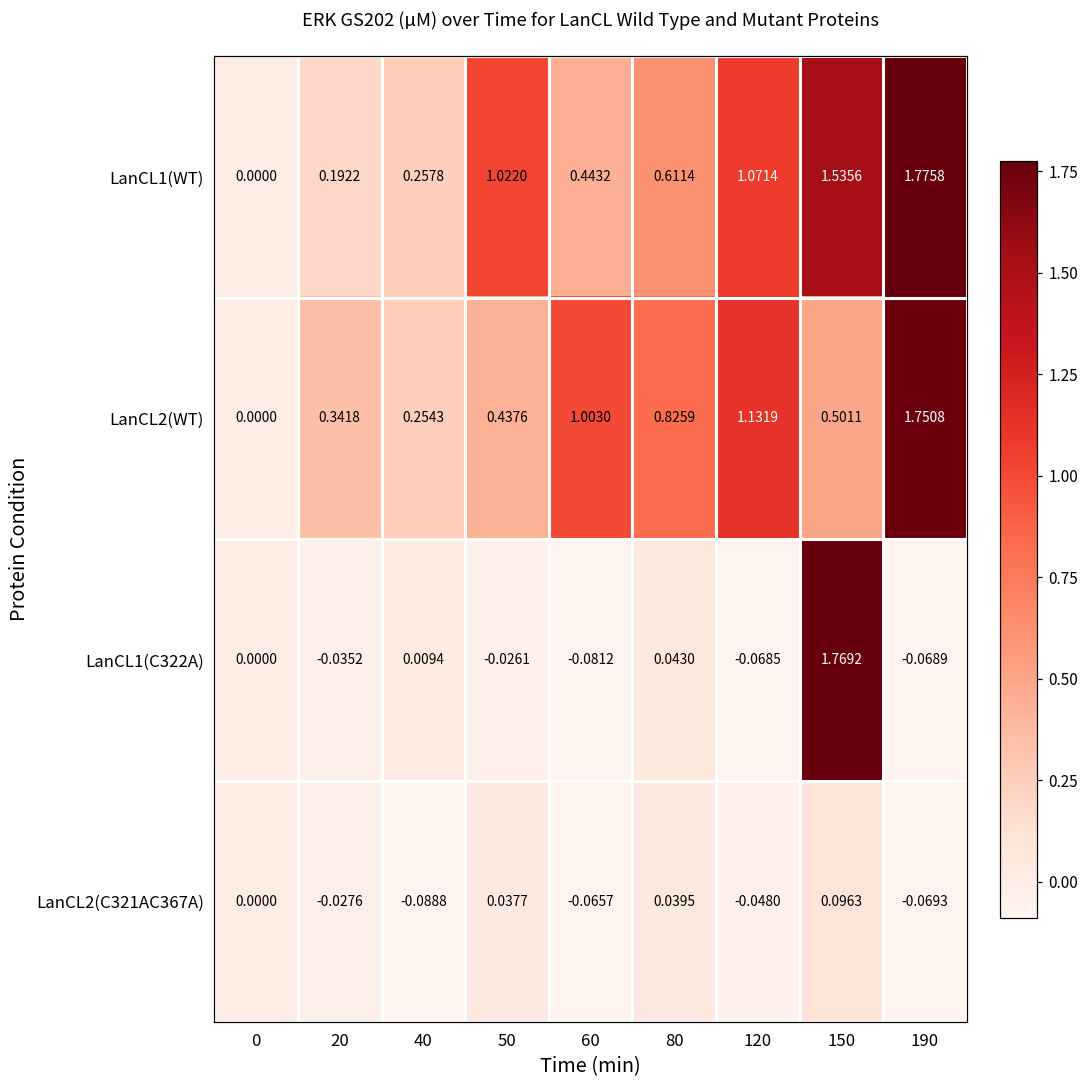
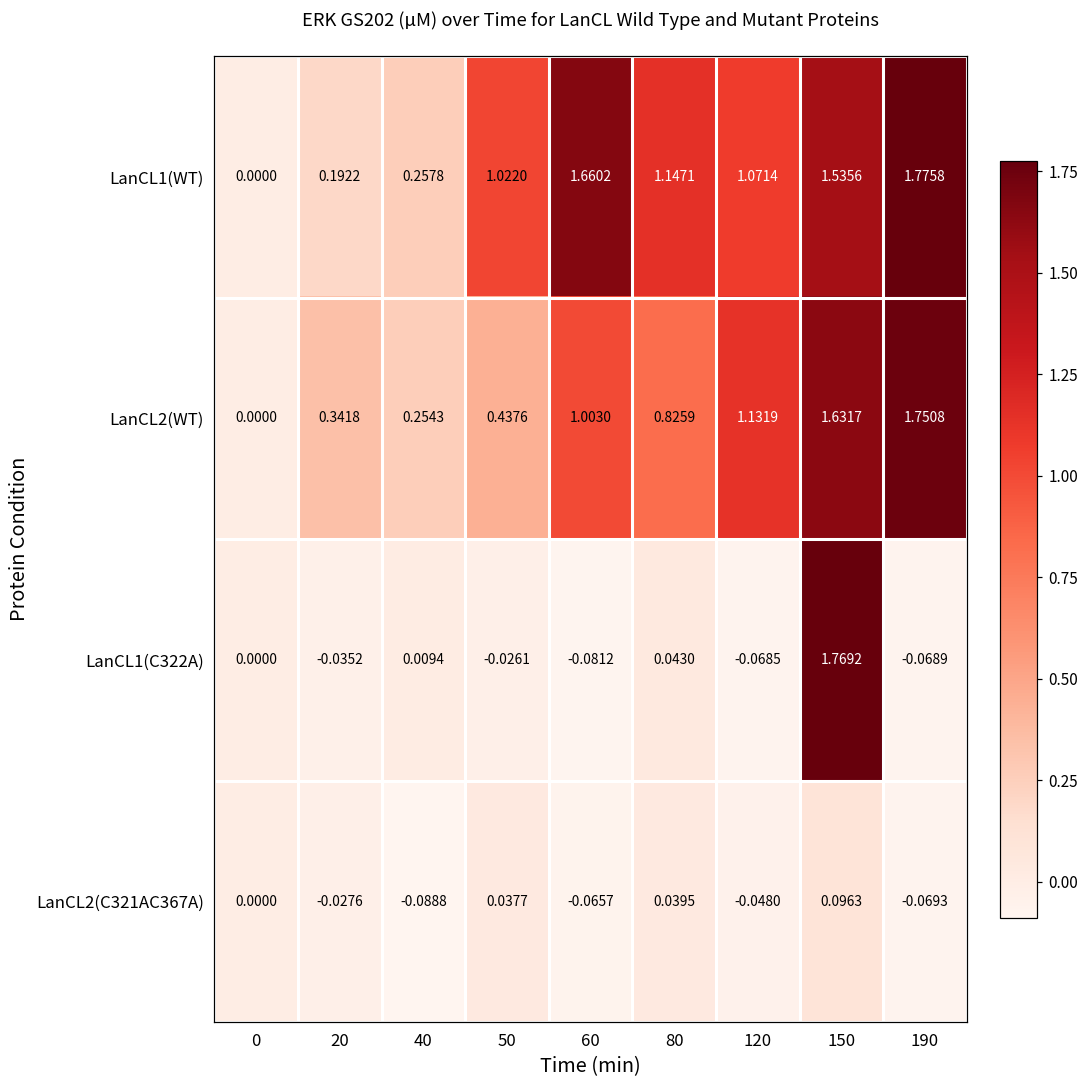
LanCL1(WT), 60: 0.4432 -> 1.6602
LanCL1(WT), 80: 0.6114 -> 1.1471
LanCL2(WT), 150: 0.5011 -> 1.6317
